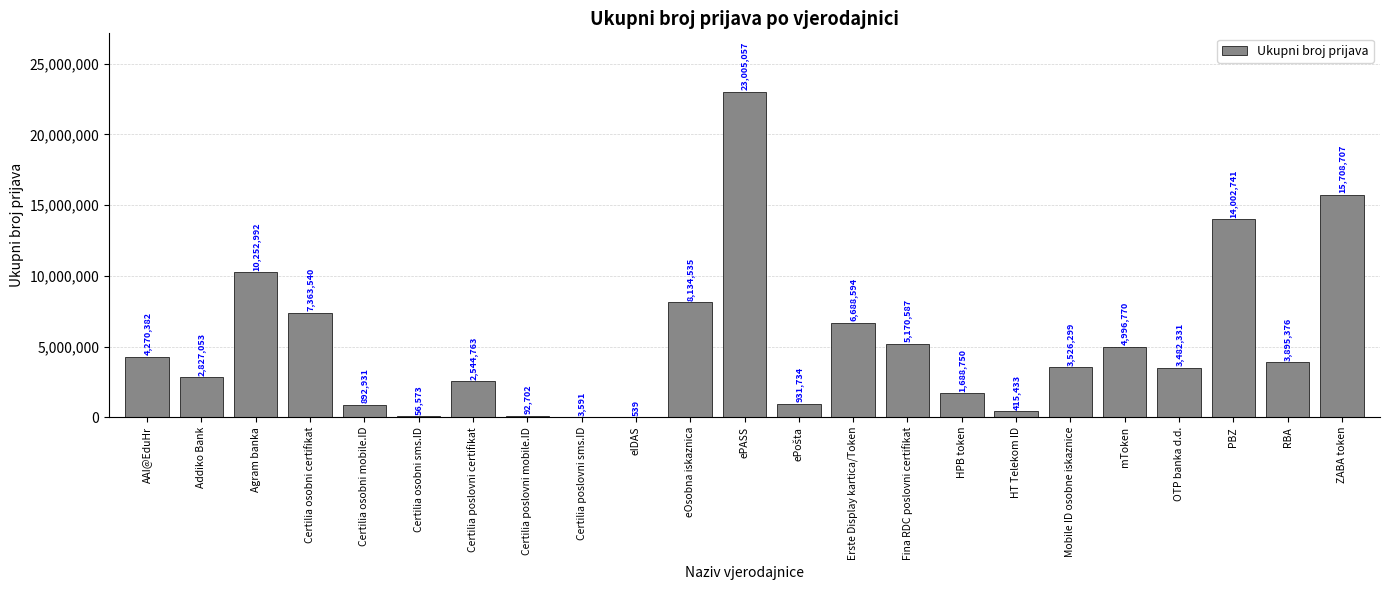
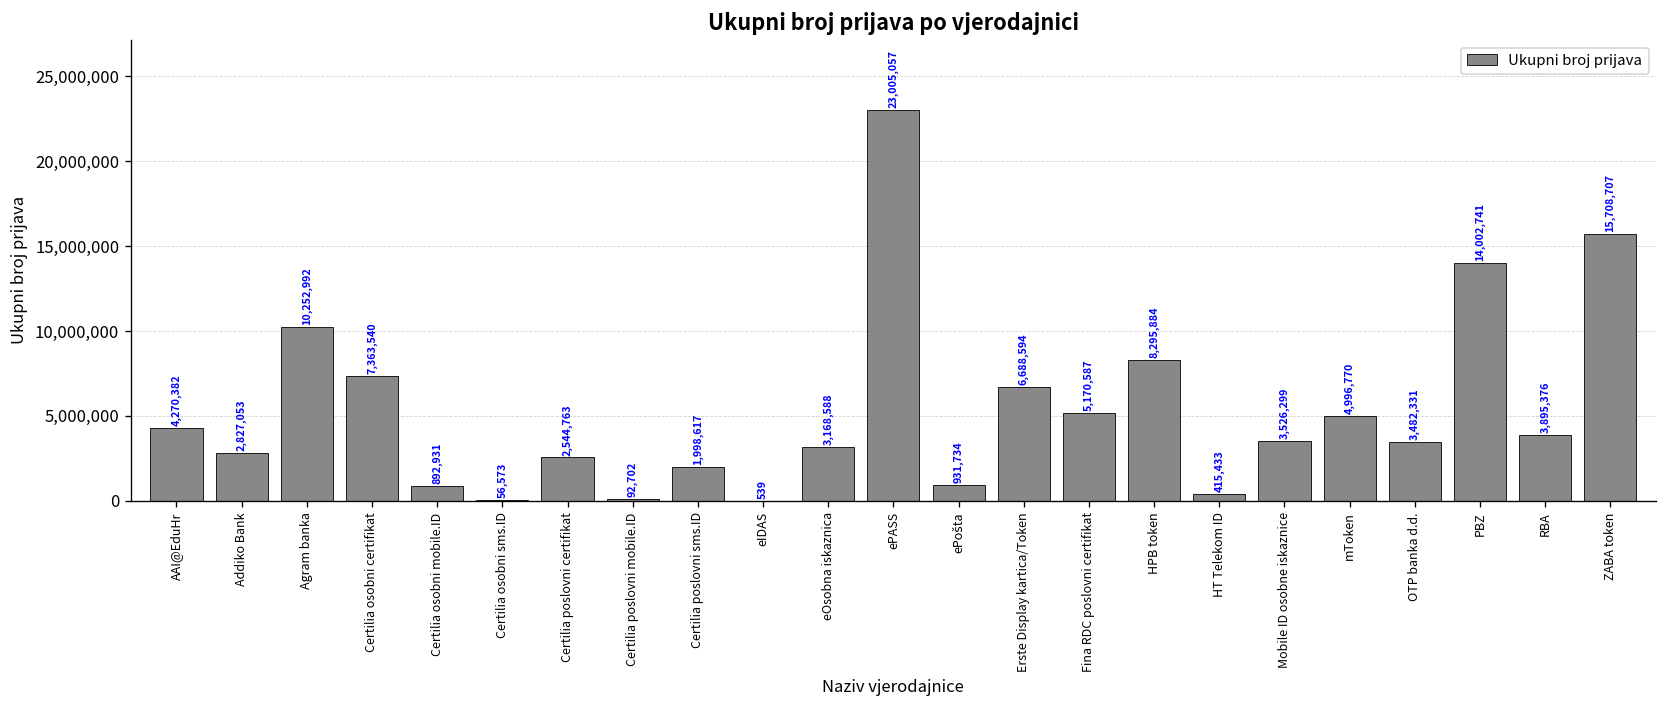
Certilia poslovni sms.ID: 3,591 -> 1,998,617
eOsobna iskaznica: 8,134,535 -> 3,168,588
HPB token: 1,688,750 -> 8,295,884
